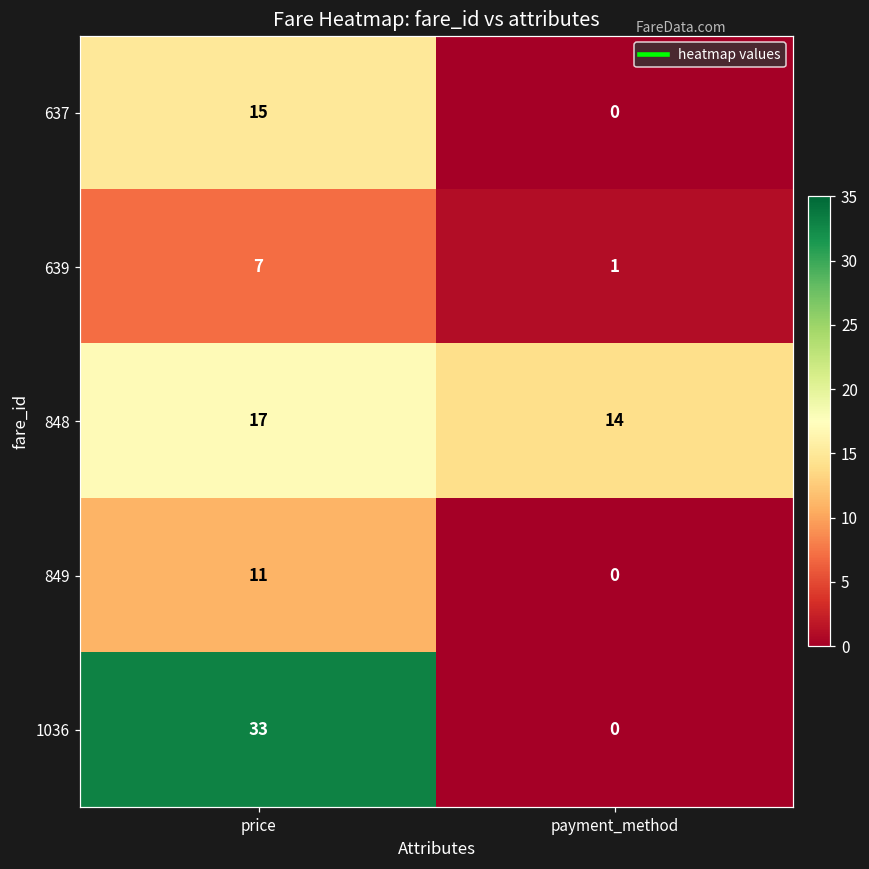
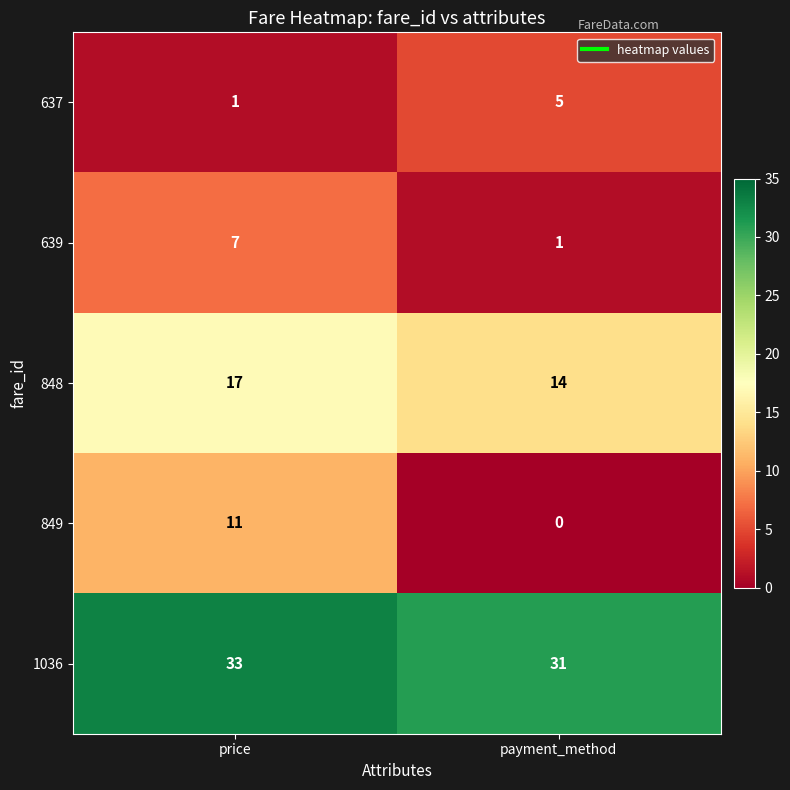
637, price: 15 -> 1
637, payment_method: 0 -> 5
1036, payment_method: 0 -> 31
